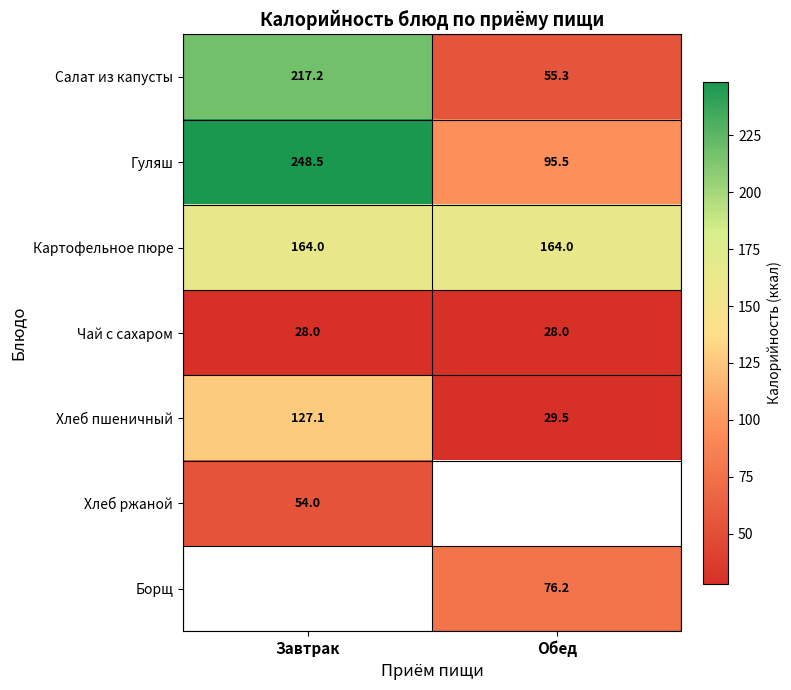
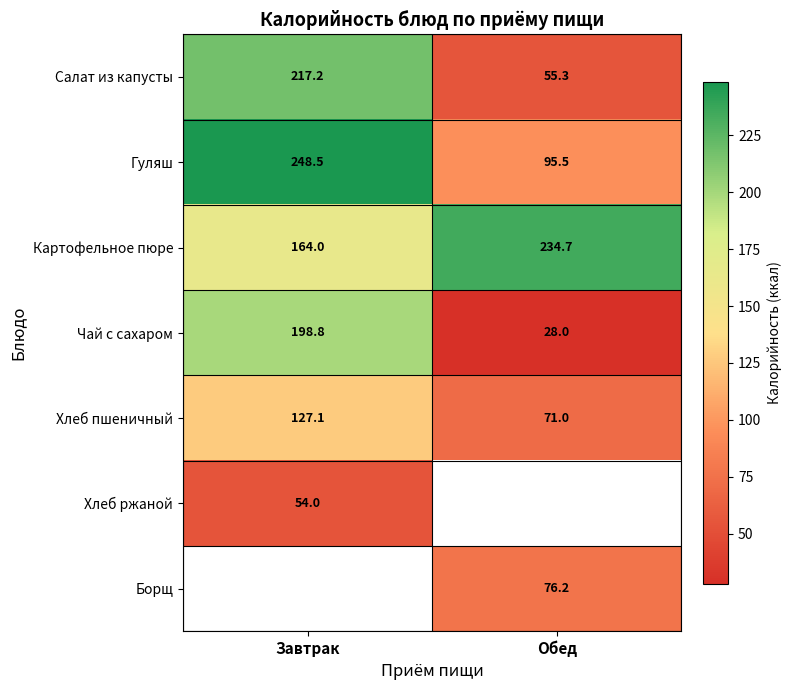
Картофельное пюре, Обед: 164.0 -> 234.7
Чай с сахаром, Завтрак: 28.0 -> 198.8
Хлеб пшеничный, Обед: 29.5 -> 71.0
